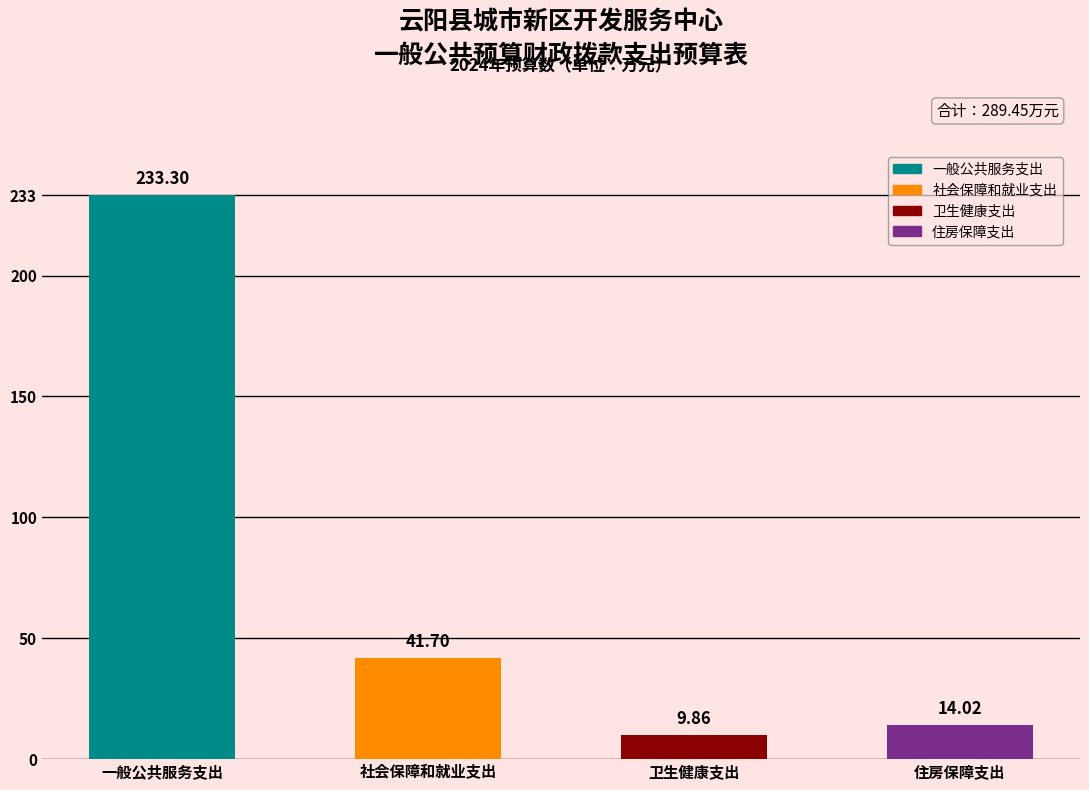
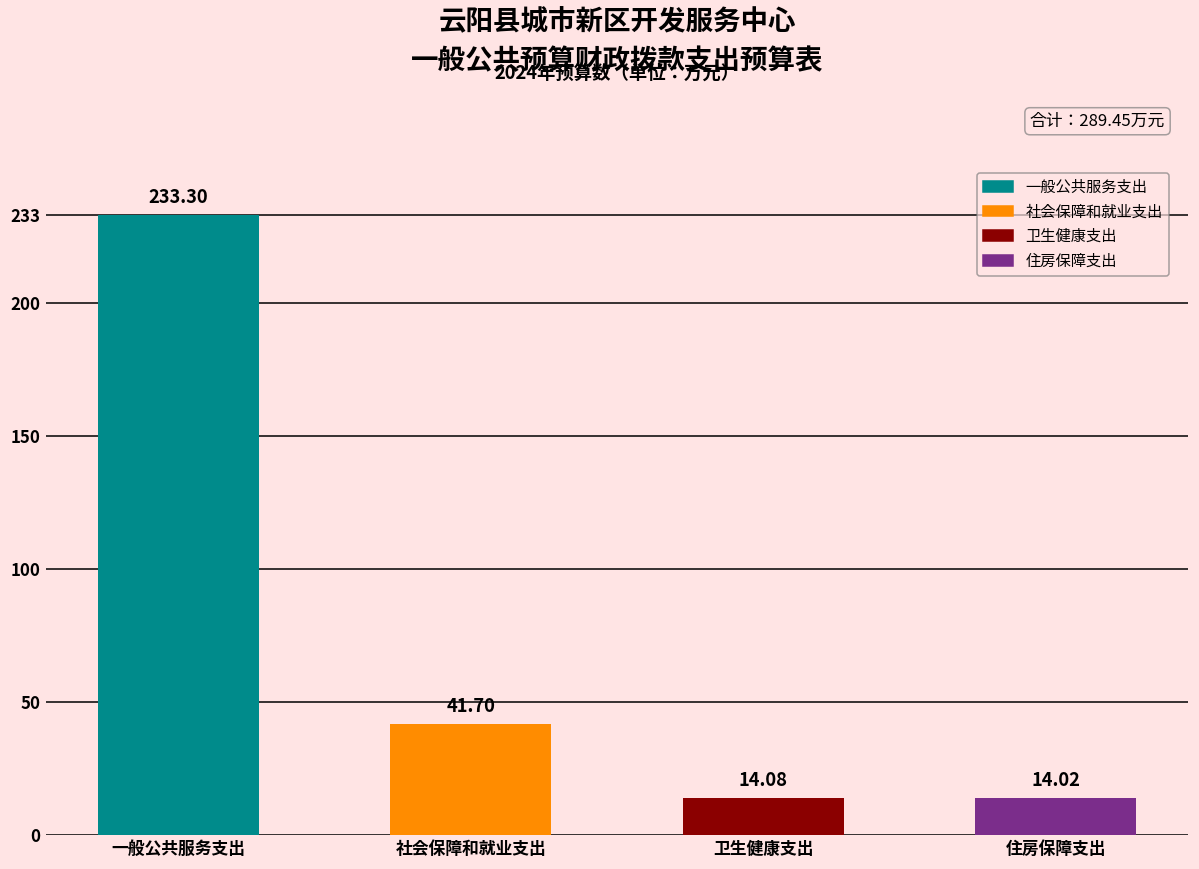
卫生健康支出: 9.86 -> 14.08
